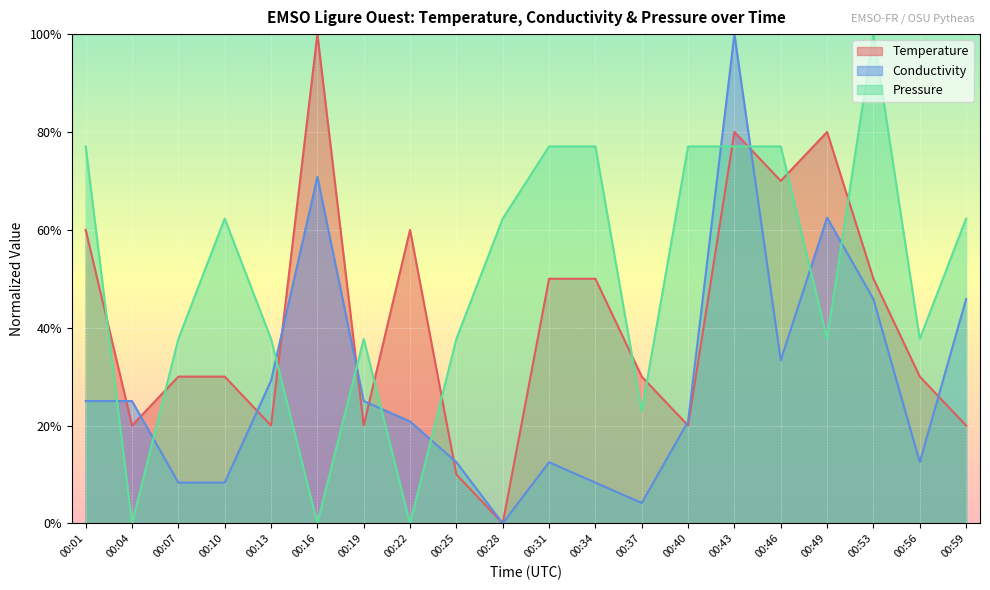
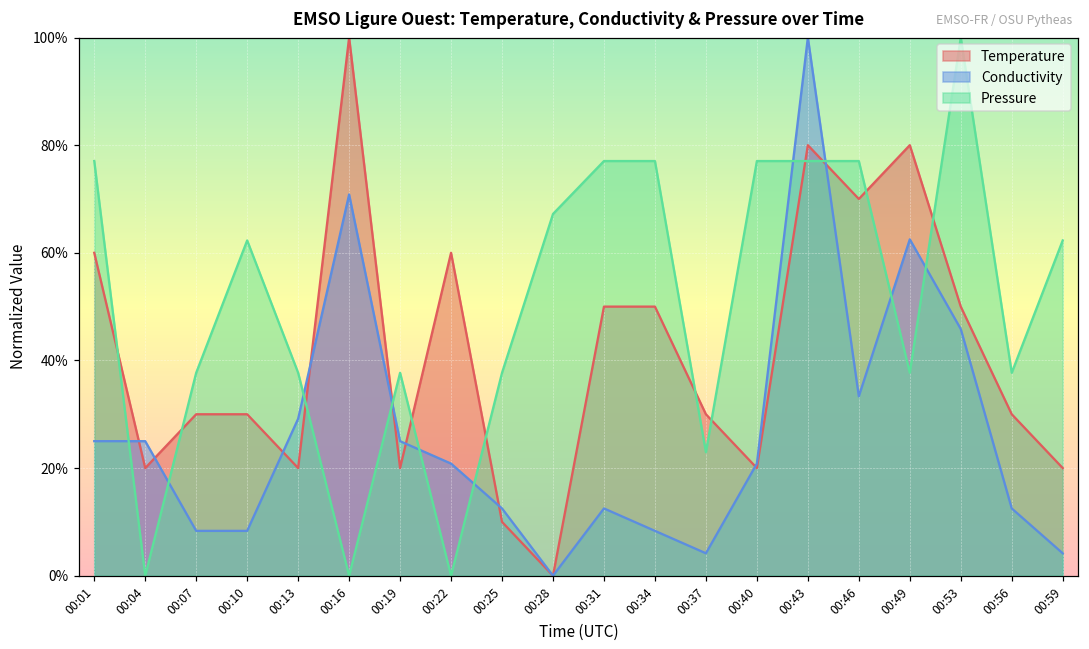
Pressure, 00:28: 62% -> 67%
Conductivity, 00:59: 46% -> 4%
